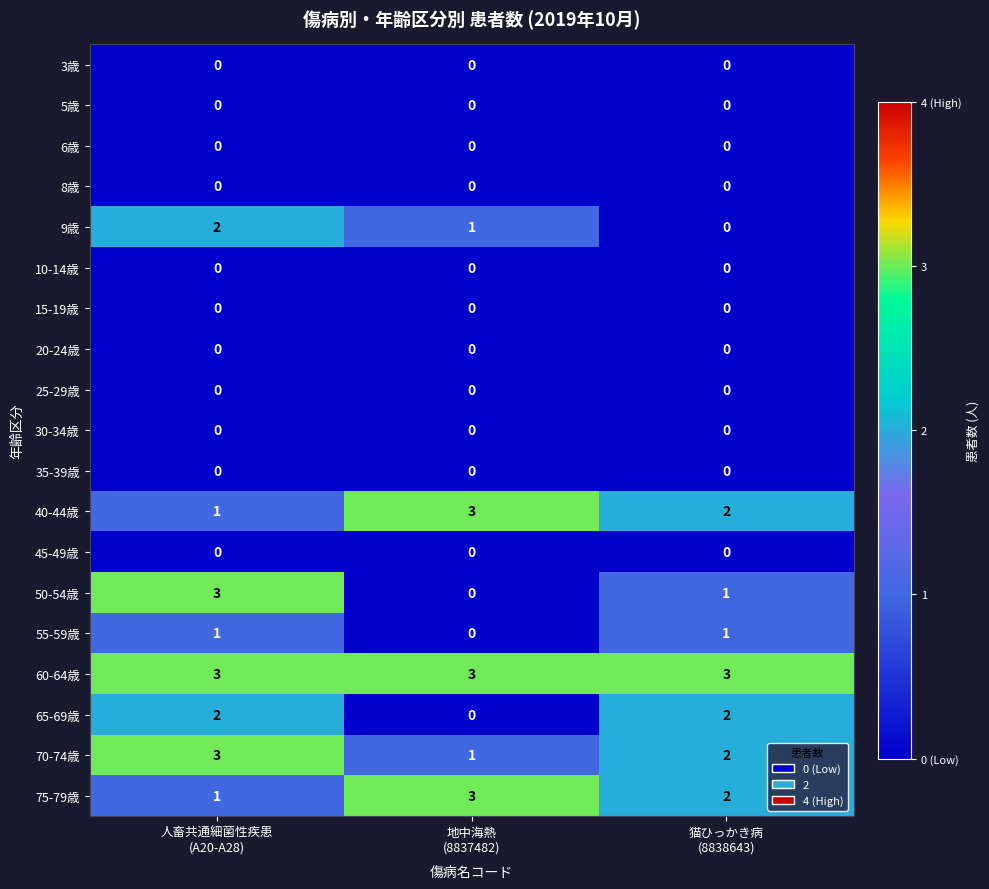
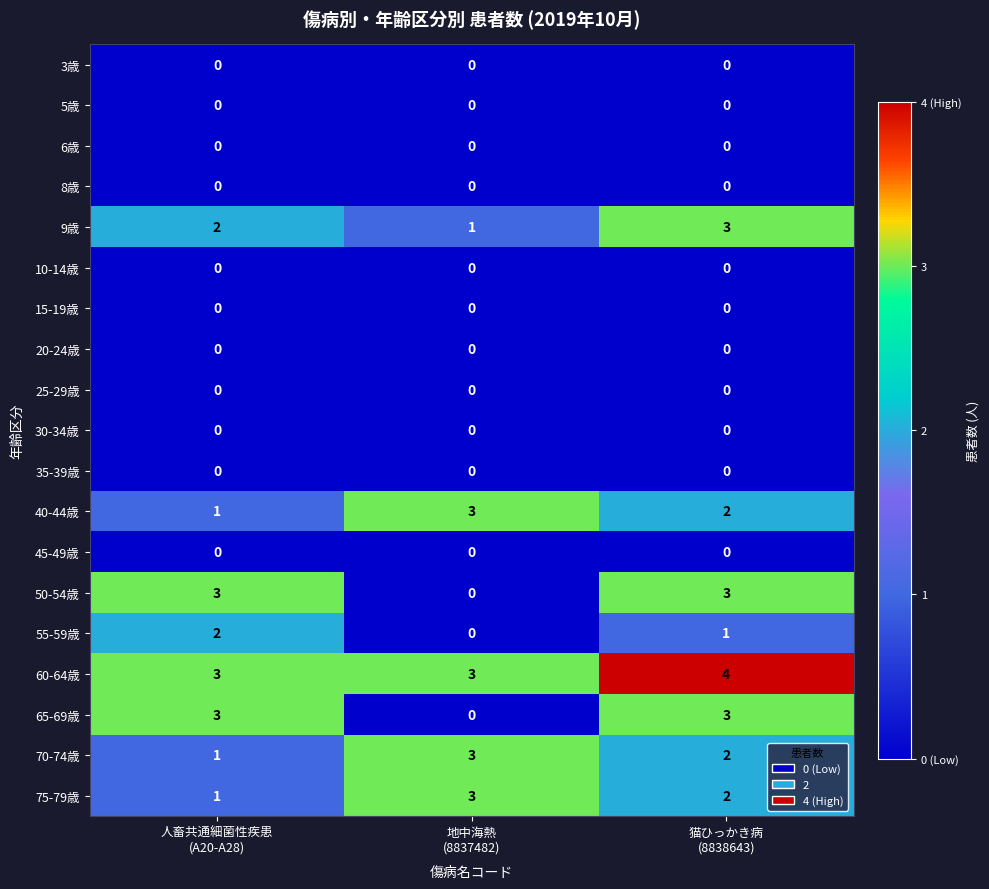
9歳, 猫ひっかき病 (8838643): 0 -> 3
50-54歳, 猫ひっかき病 (8838643): 1 -> 3
55-59歳, 人畜共通細菌性疾患 (A20-A28): 1 -> 2
60-64歳, 猫ひっかき病 (8838643): 3 -> 4
65-69歳, 人畜共通細菌性疾患 (A20-A28): 2 -> 3
65-69歳, 猫ひっかき病 (8838643): 2 -> 3
70-74歳, 人畜共通細菌性疾患 (A20-A28): 3 -> 1
70-74歳, 地中海熱 (8837482): 1 -> 3
